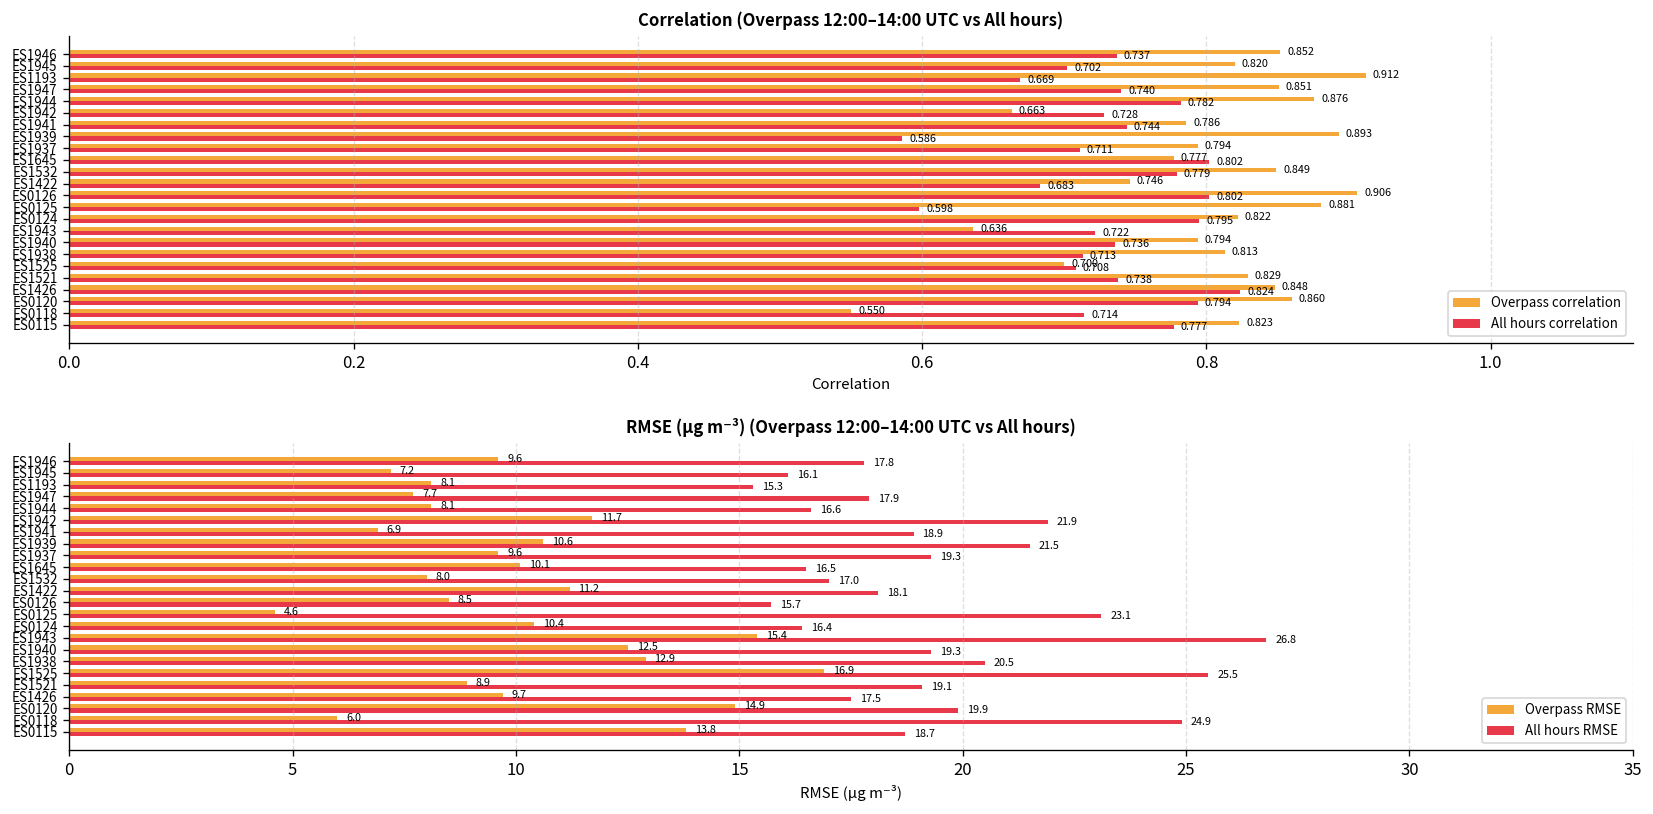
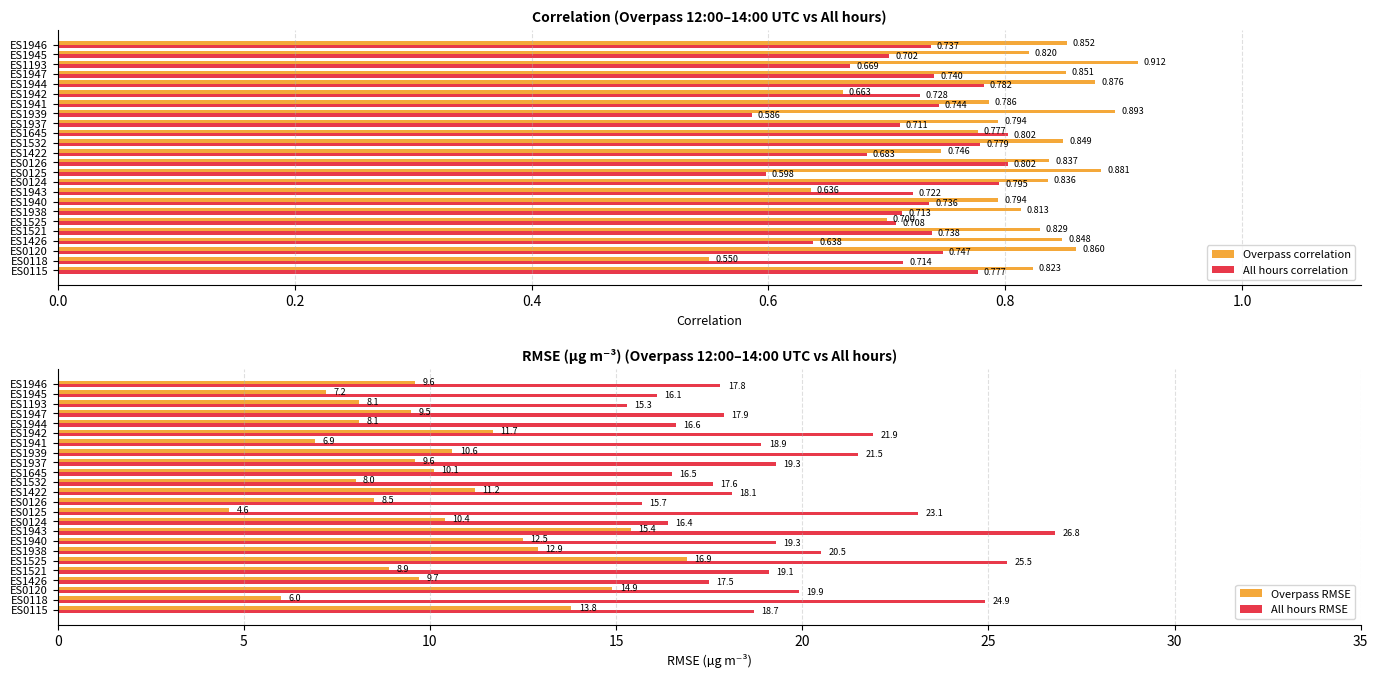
Correlation (Overpass 12:00–14:00 UTC vs All hours), Overpass correlation, ES0126: 0.906 -> 0.837
Correlation (Overpass 12:00–14:00 UTC vs All hours), Overpass correlation, ES0124: 0.822 -> 0.836
Correlation (Overpass 12:00–14:00 UTC vs All hours), All hours correlation, ES1426: 0.824 -> 0.638
Correlation (Overpass 12:00–14:00 UTC vs All hours), All hours correlation, ES0120: 0.794 -> 0.747
RMSE (µg m⁻³) (Overpass 12:00–14:00 UTC vs All hours), Overpass RMSE, ES1947: 7.7 -> 9.5
RMSE (µg m⁻³) (Overpass 12:00–14:00 UTC vs All hours), All hours RMSE, ES1532: 17.0 -> 17.6
